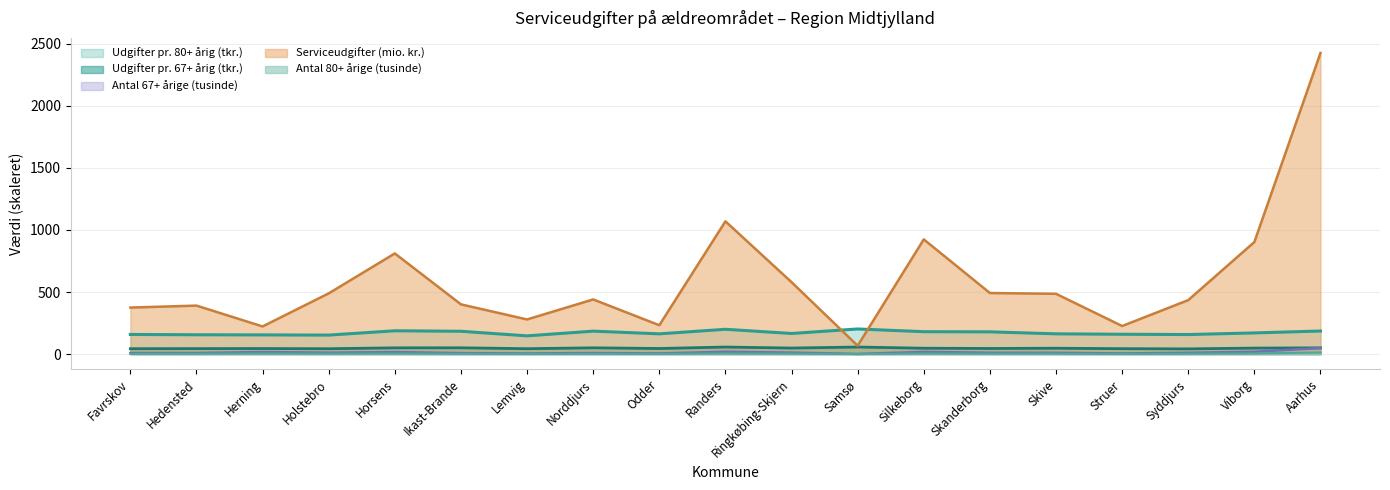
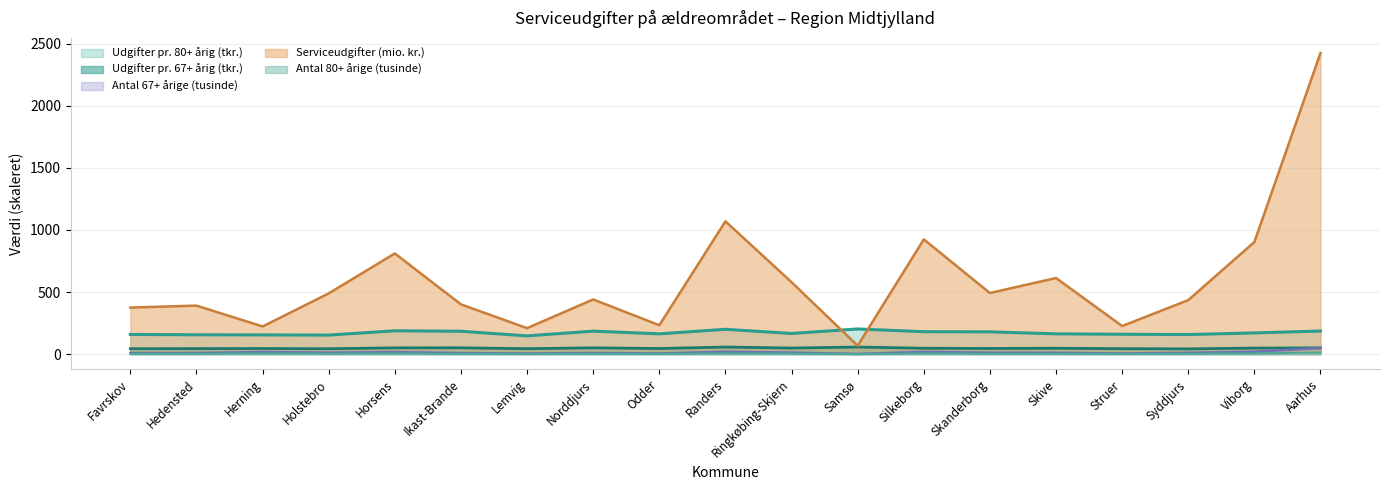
Serviceudgifter (mio. kr.), Lemvig: 280 -> 210
Serviceudgifter (mio. kr.), Skive: 490 -> 610
